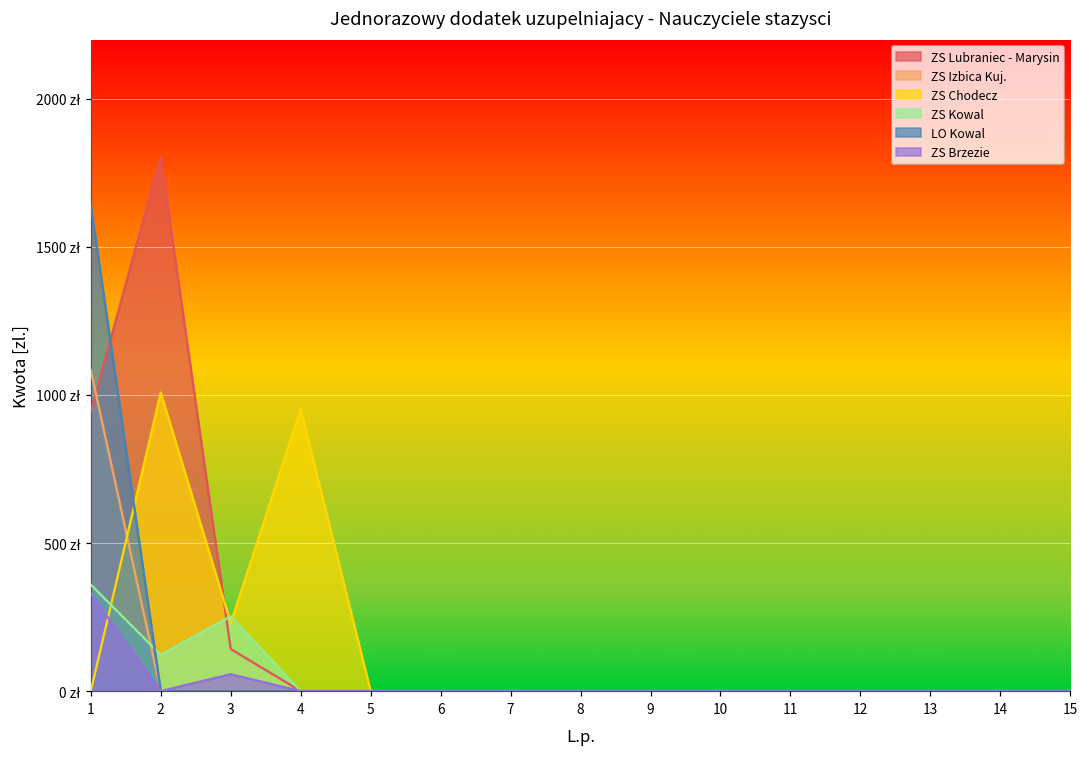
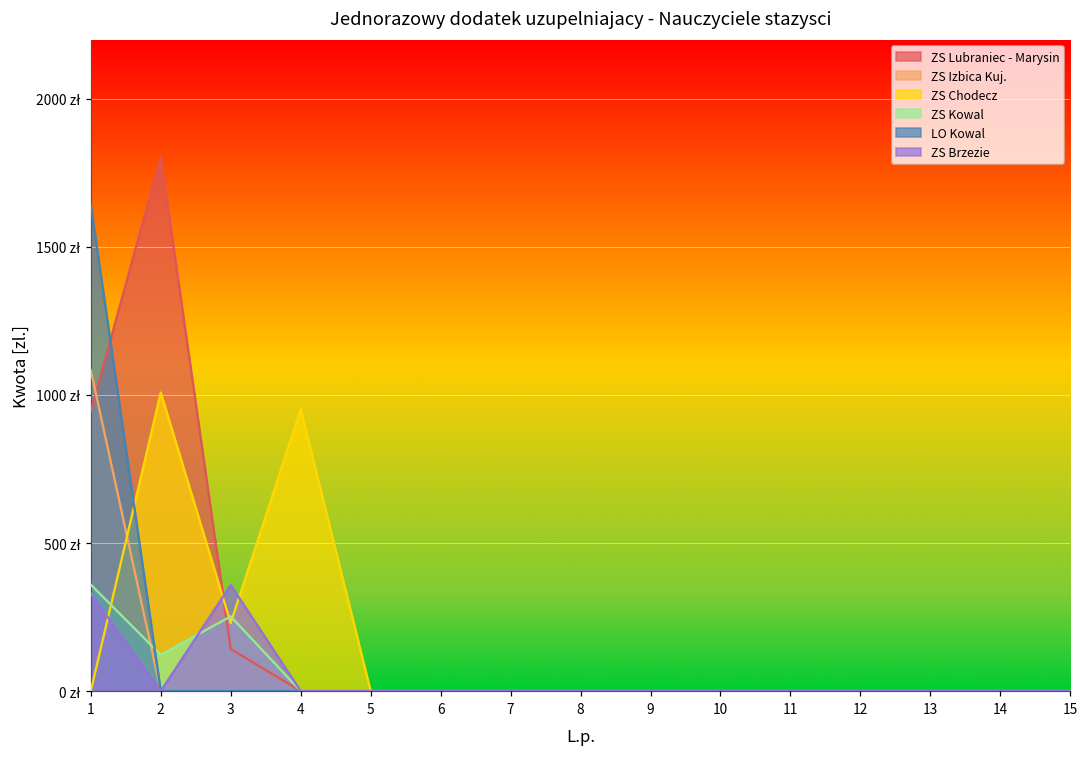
ZS Brzezie, 3: 60 zł -> 360 zł
